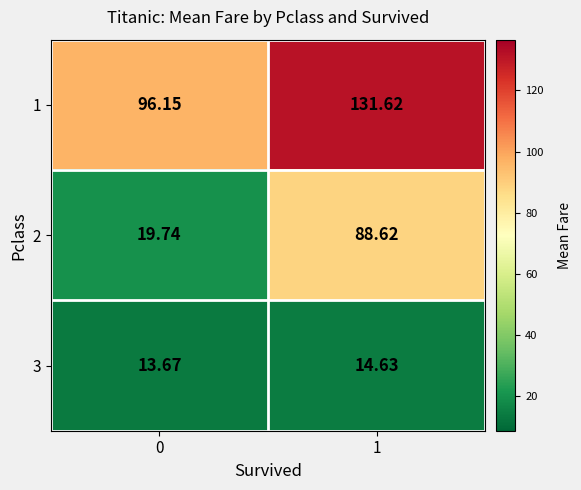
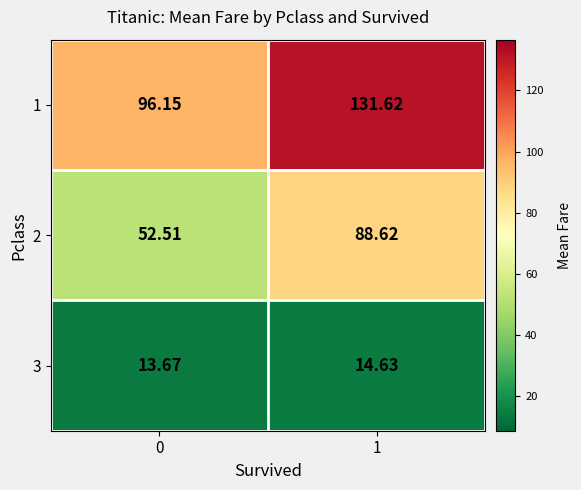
2, 0: 19.74 -> 52.51
